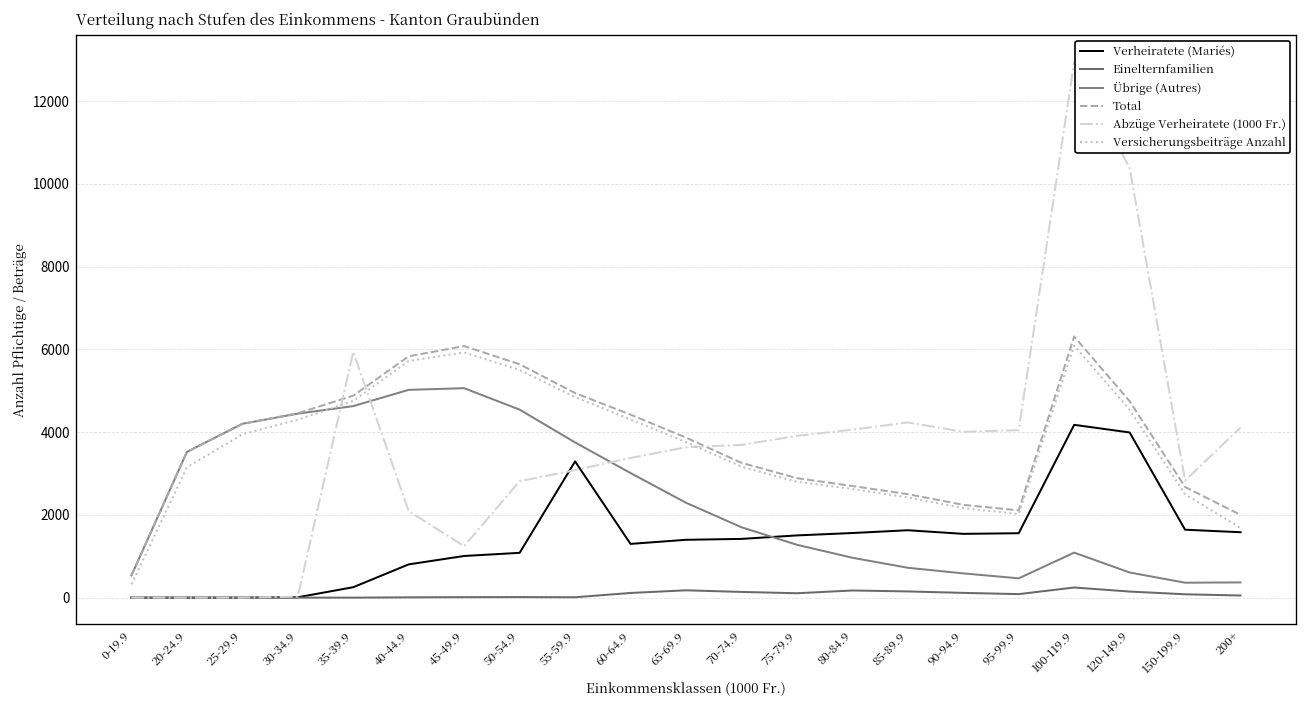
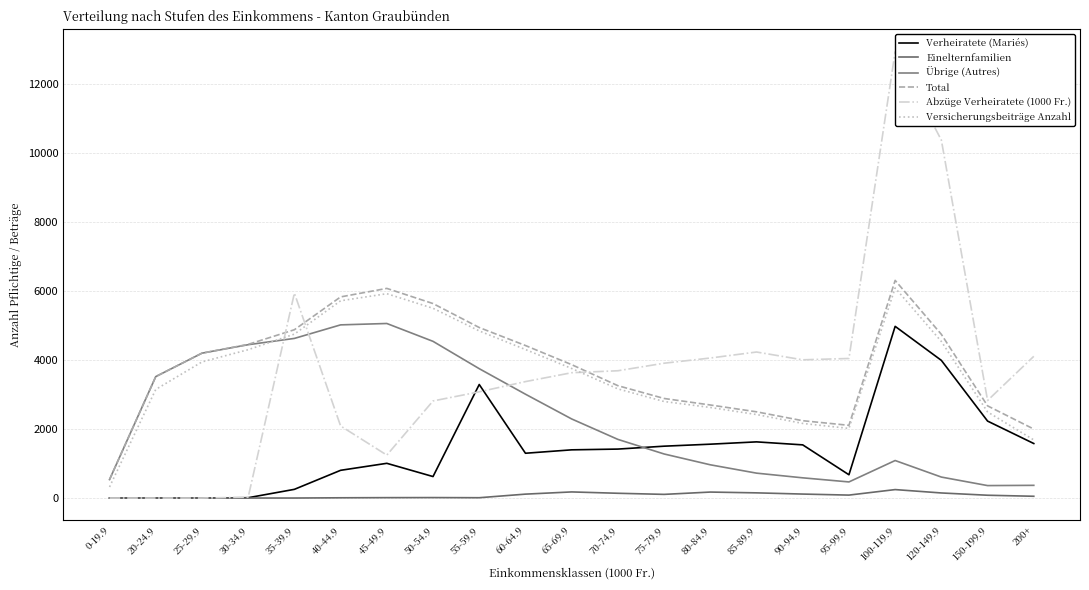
Verheiratete (Mariés), 50-54.9: 1100 -> 600
Verheiratete (Mariés), 95-99.9: 1600 -> 700
Verheiratete (Mariés), 100-119.9: 4200 -> 5000
Verheiratete (Mariés), 150-199.9: 1600 -> 2200
